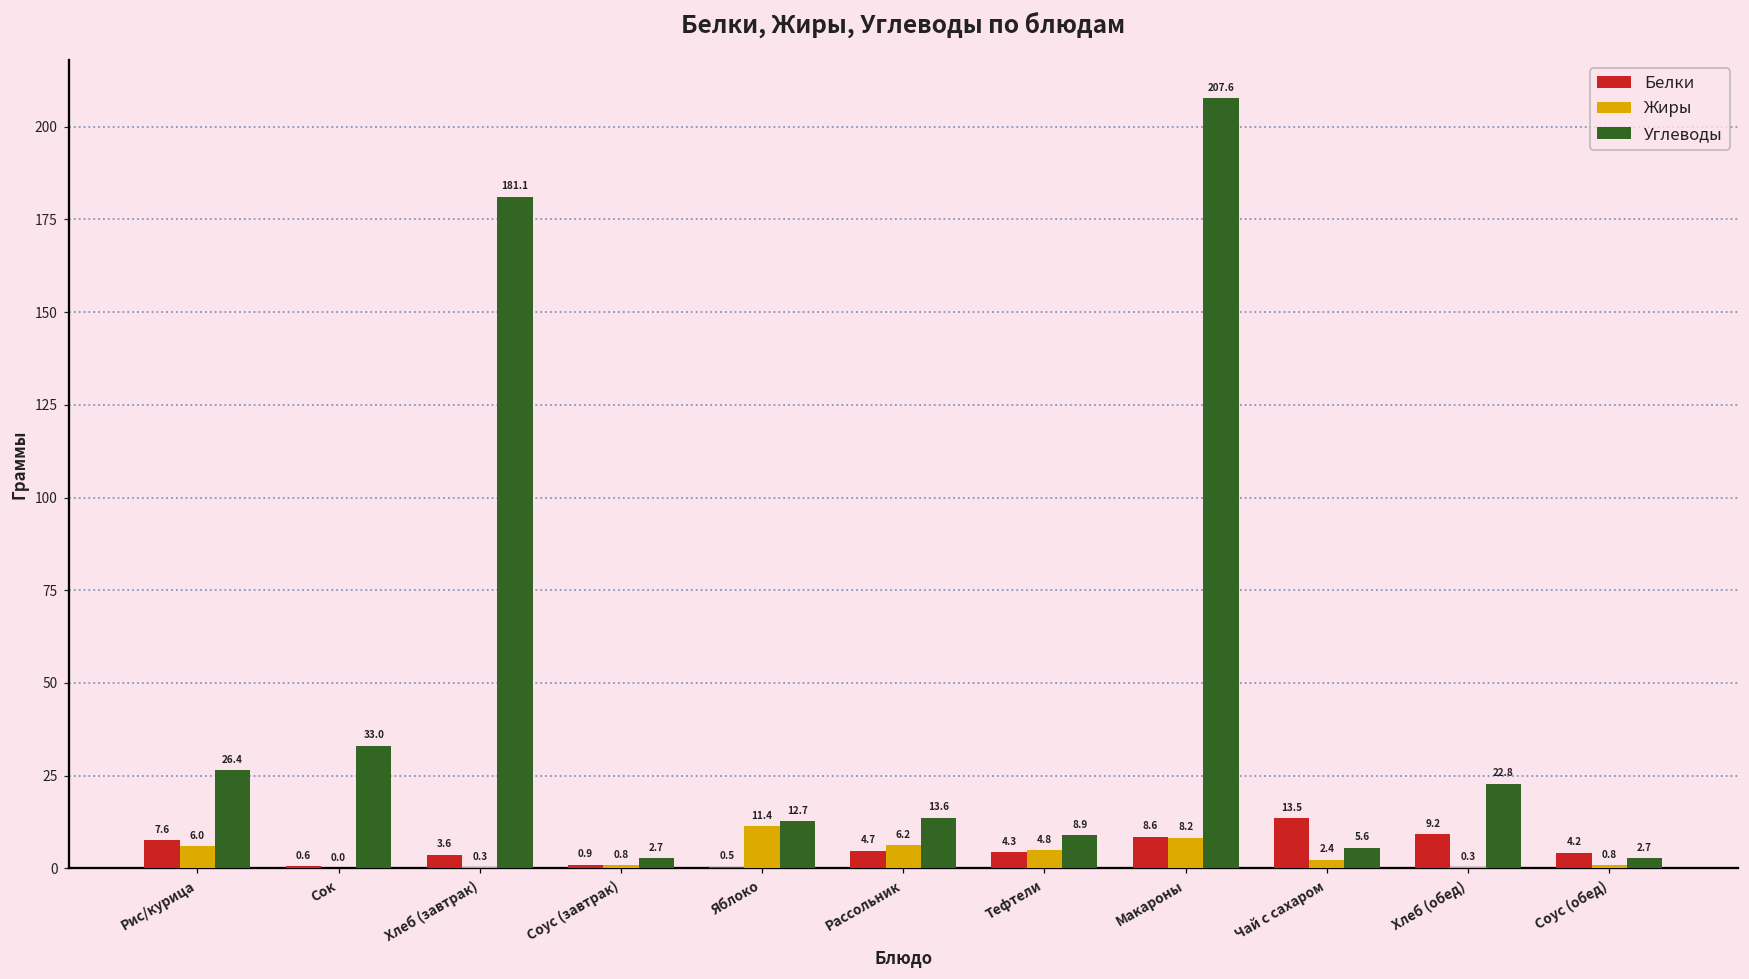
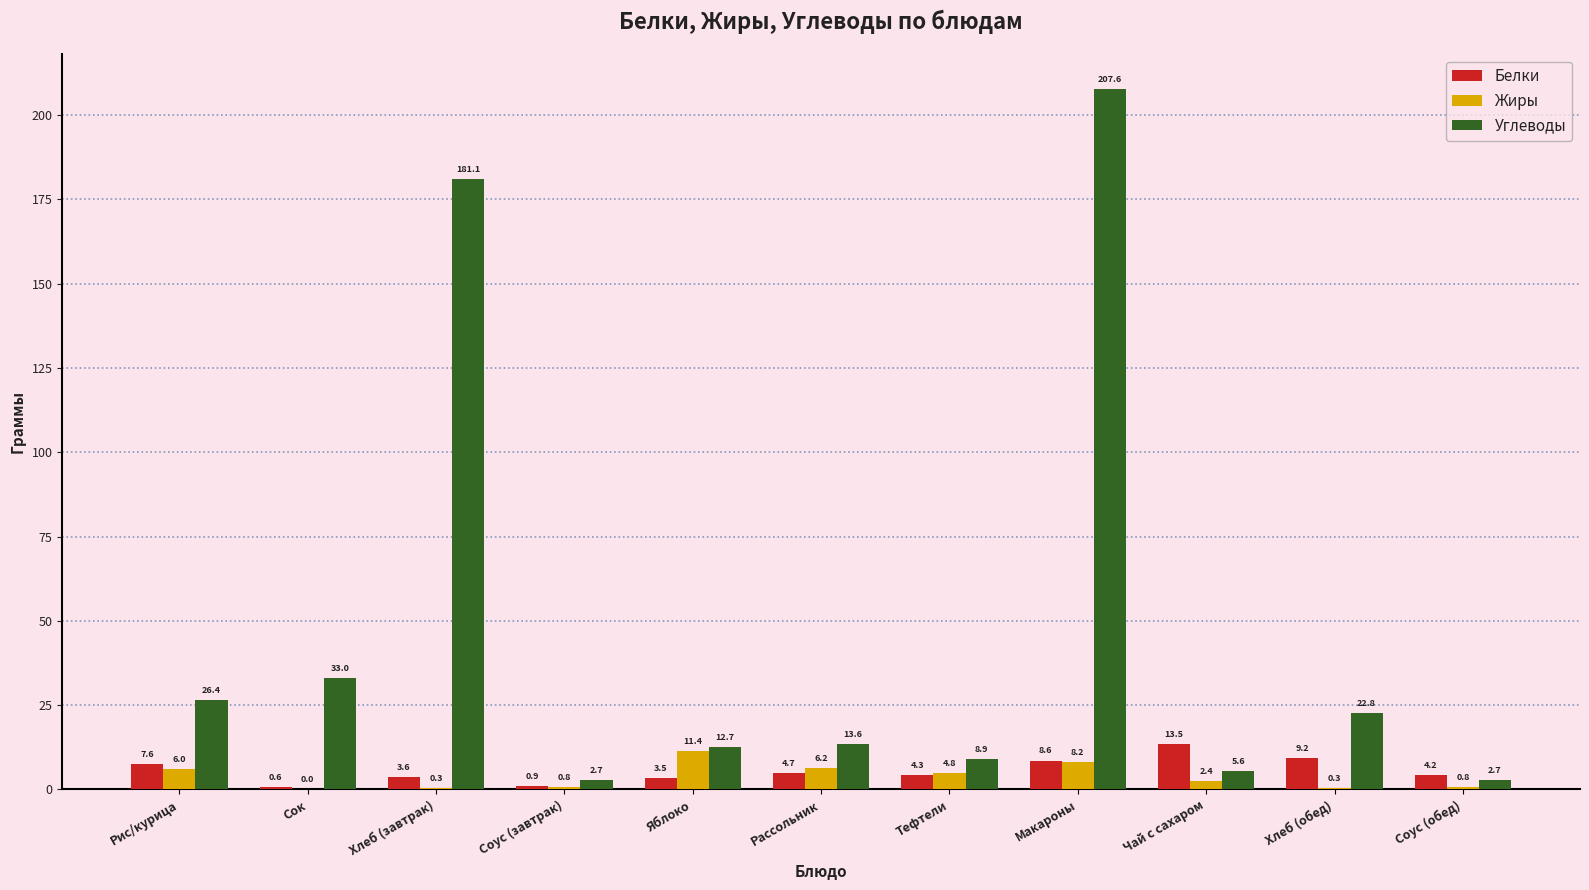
Белки, Яблоко: 0.5 -> 3.5
